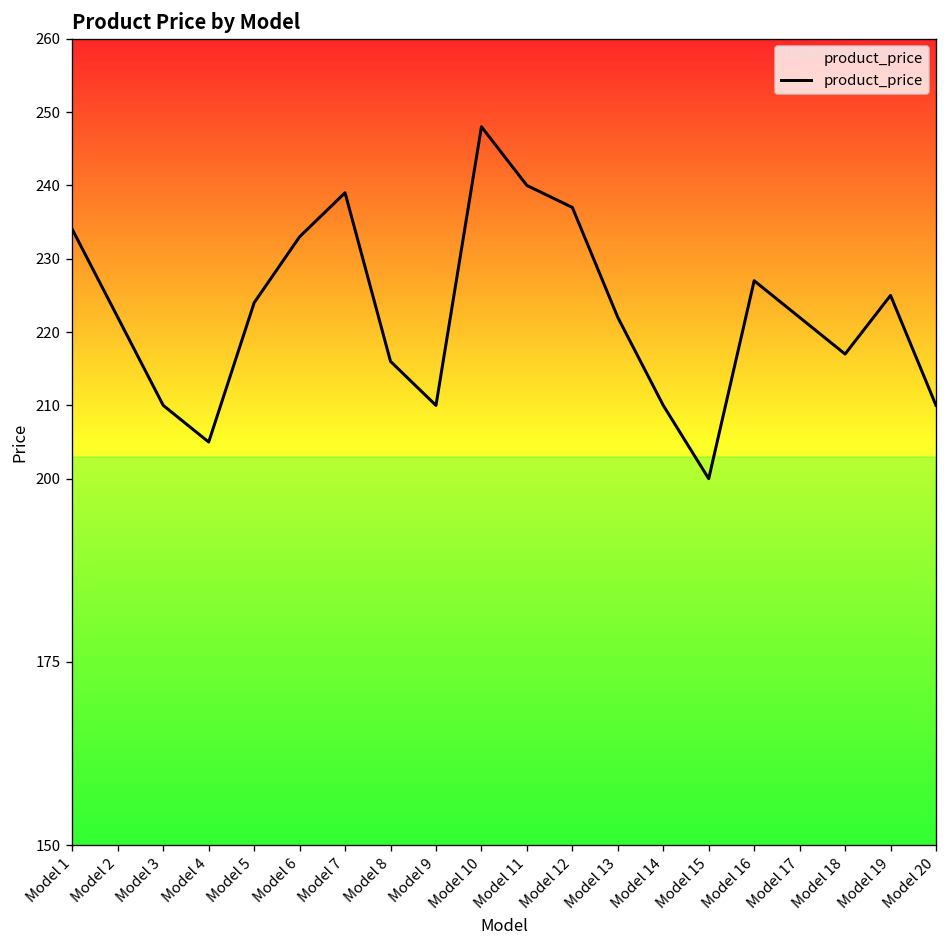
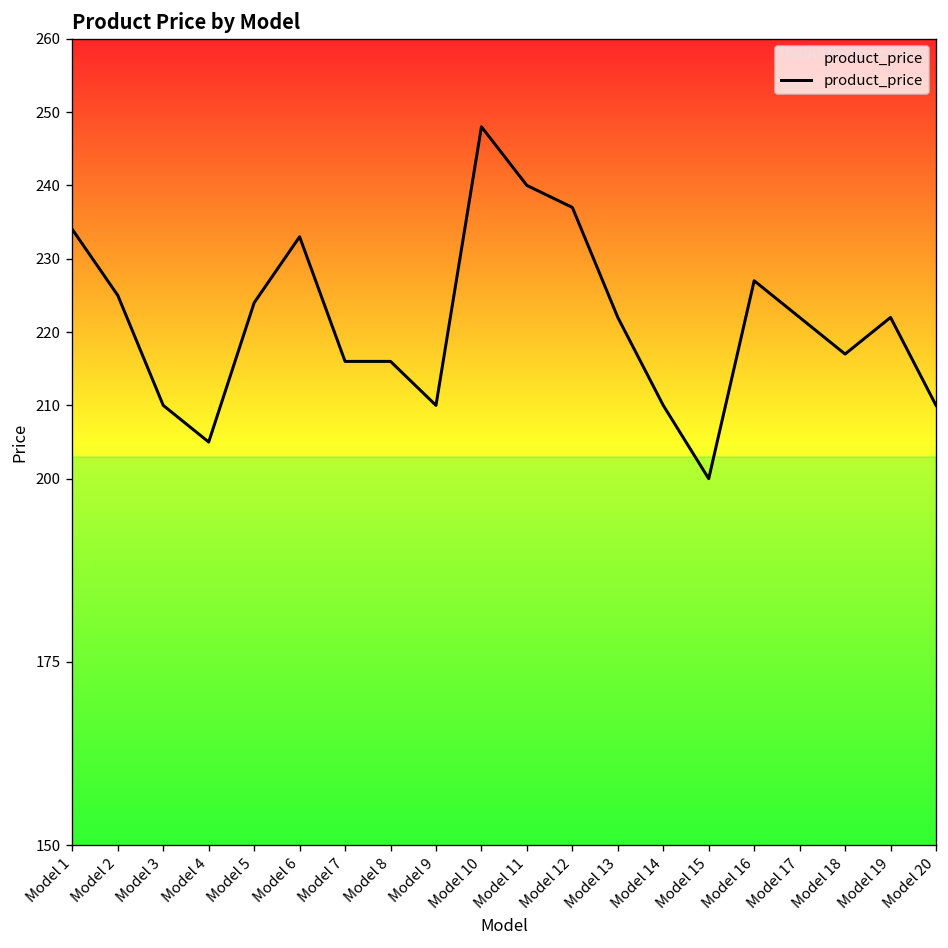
Model 2: 222 -> 225
Model 7: 239 -> 216
Model 19: 225 -> 222
